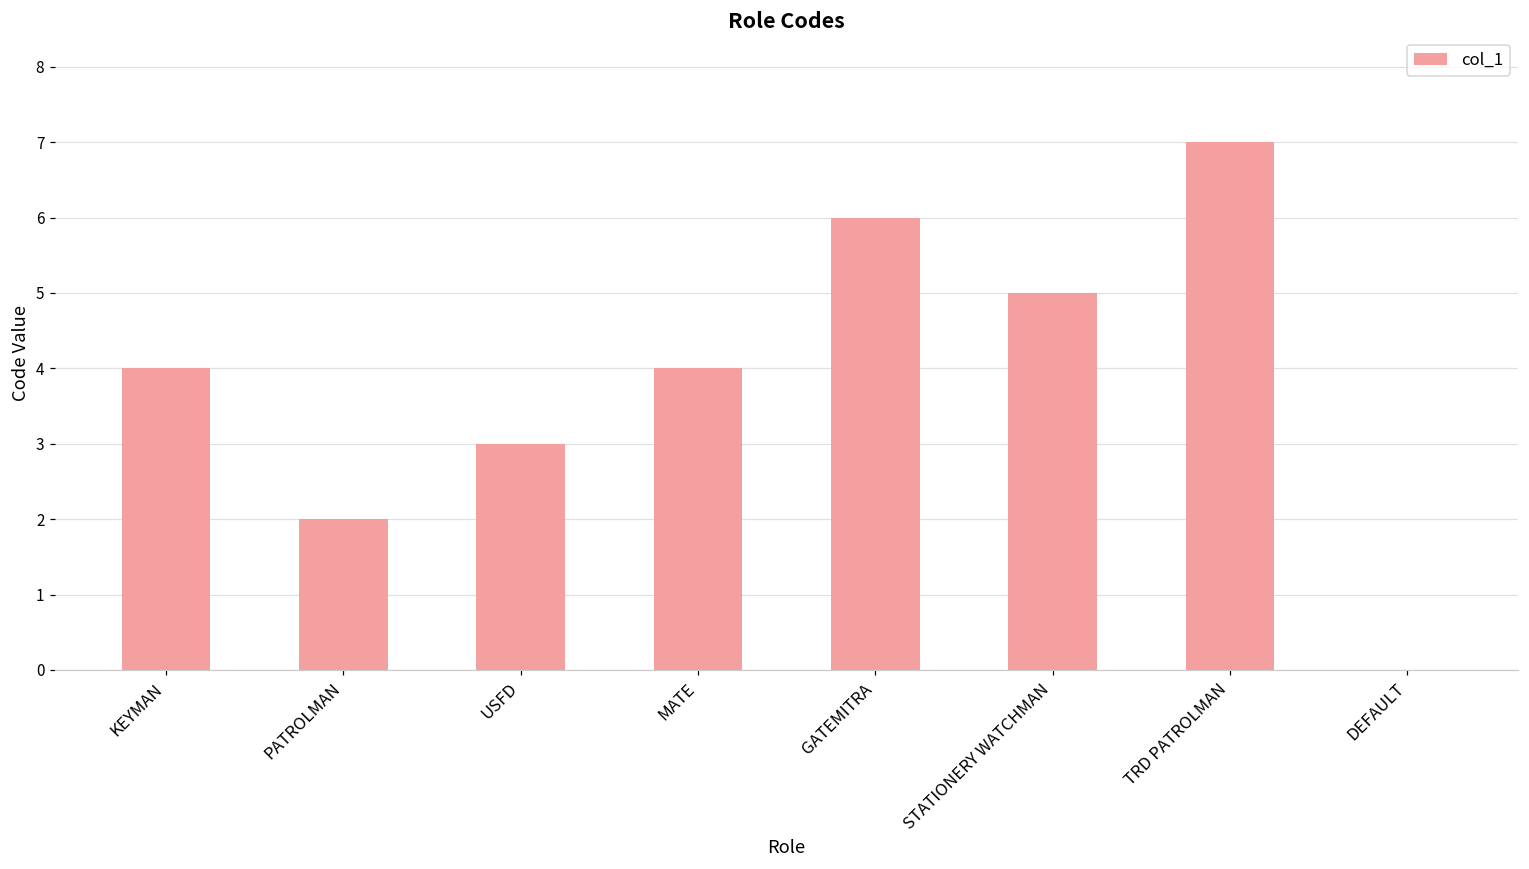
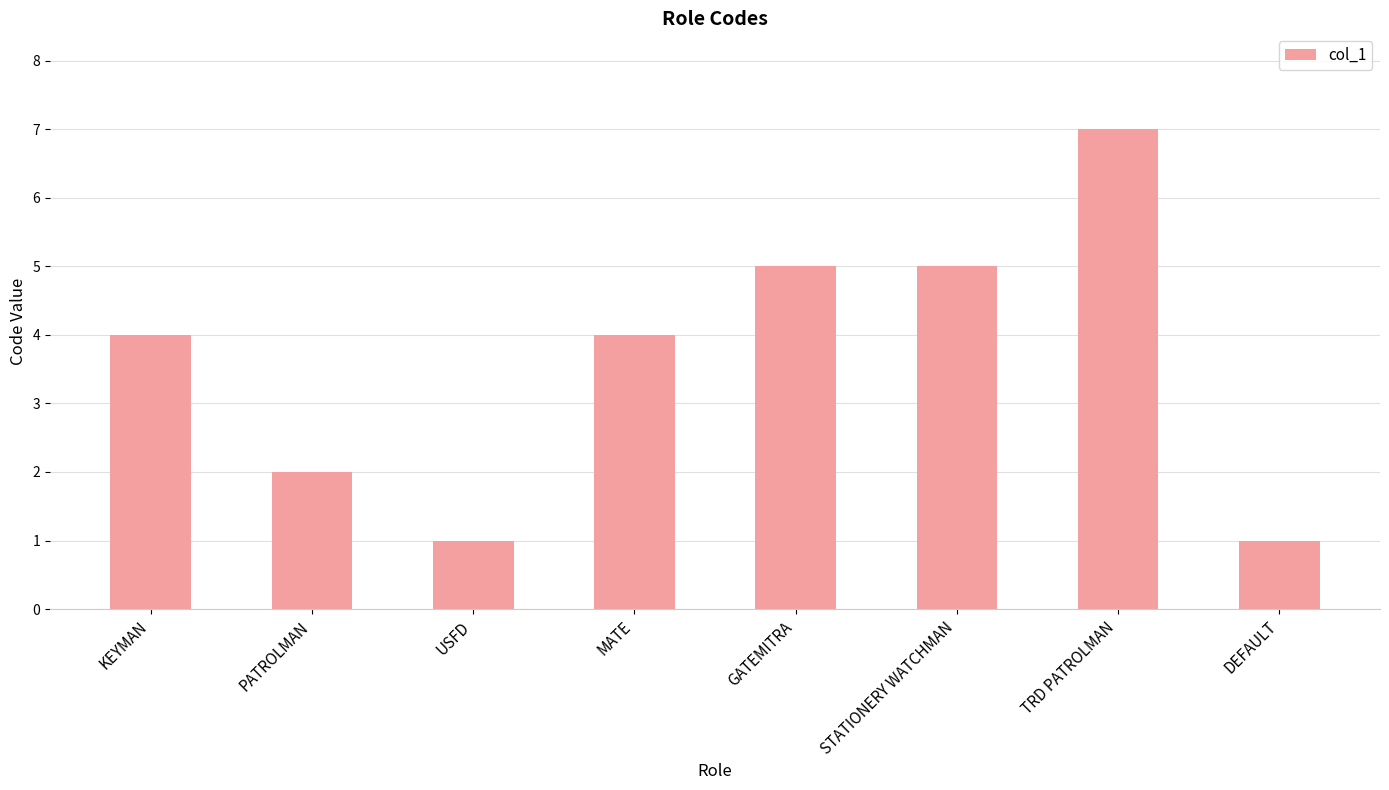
USFD: 3 -> 1
GATEMITRA: 6 -> 5
DEFAULT: 0 -> 1
